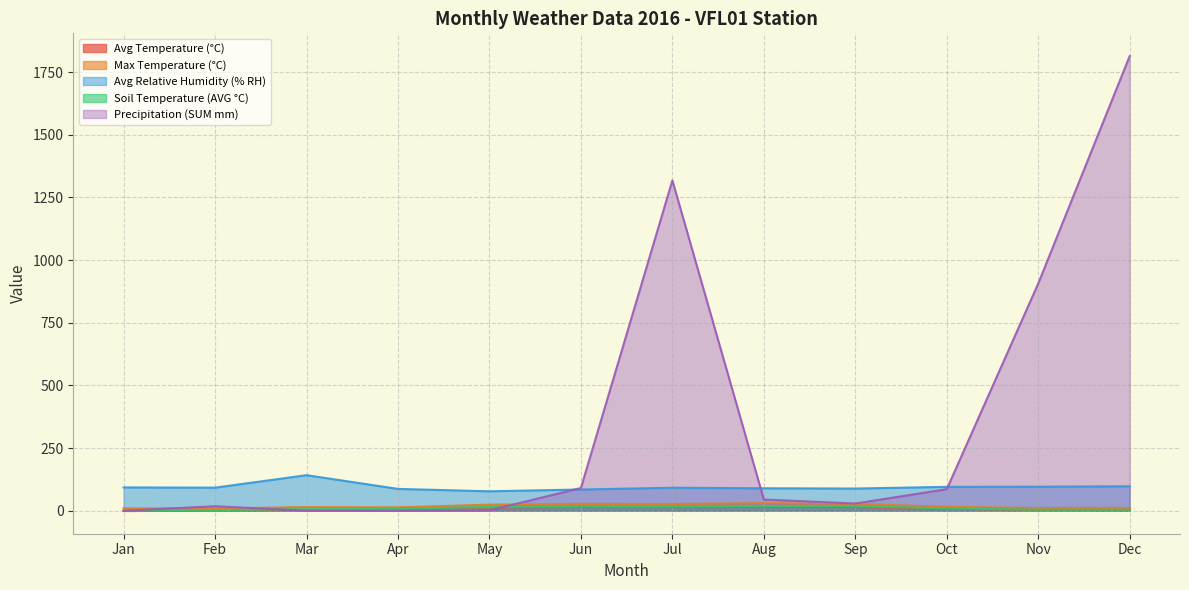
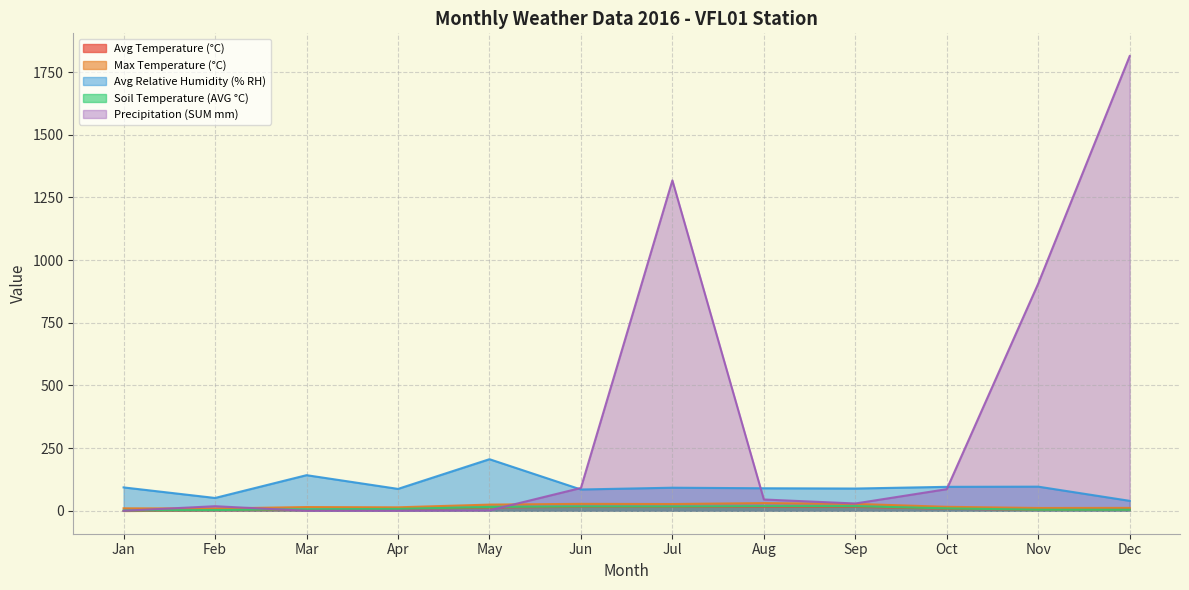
Avg Relative Humidity (% RH), Feb: 90 -> 50
Avg Relative Humidity (% RH), May: 80 -> 210
Avg Relative Humidity (% RH), Dec: 100 -> 40
